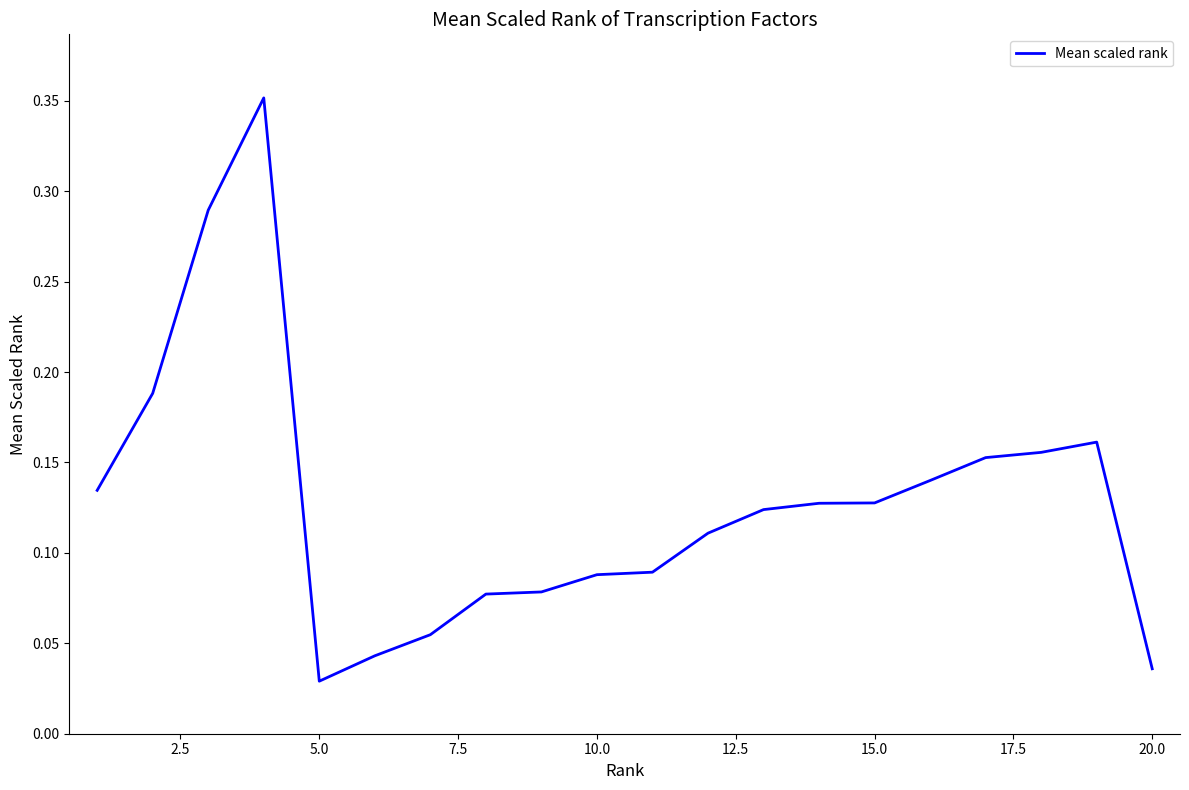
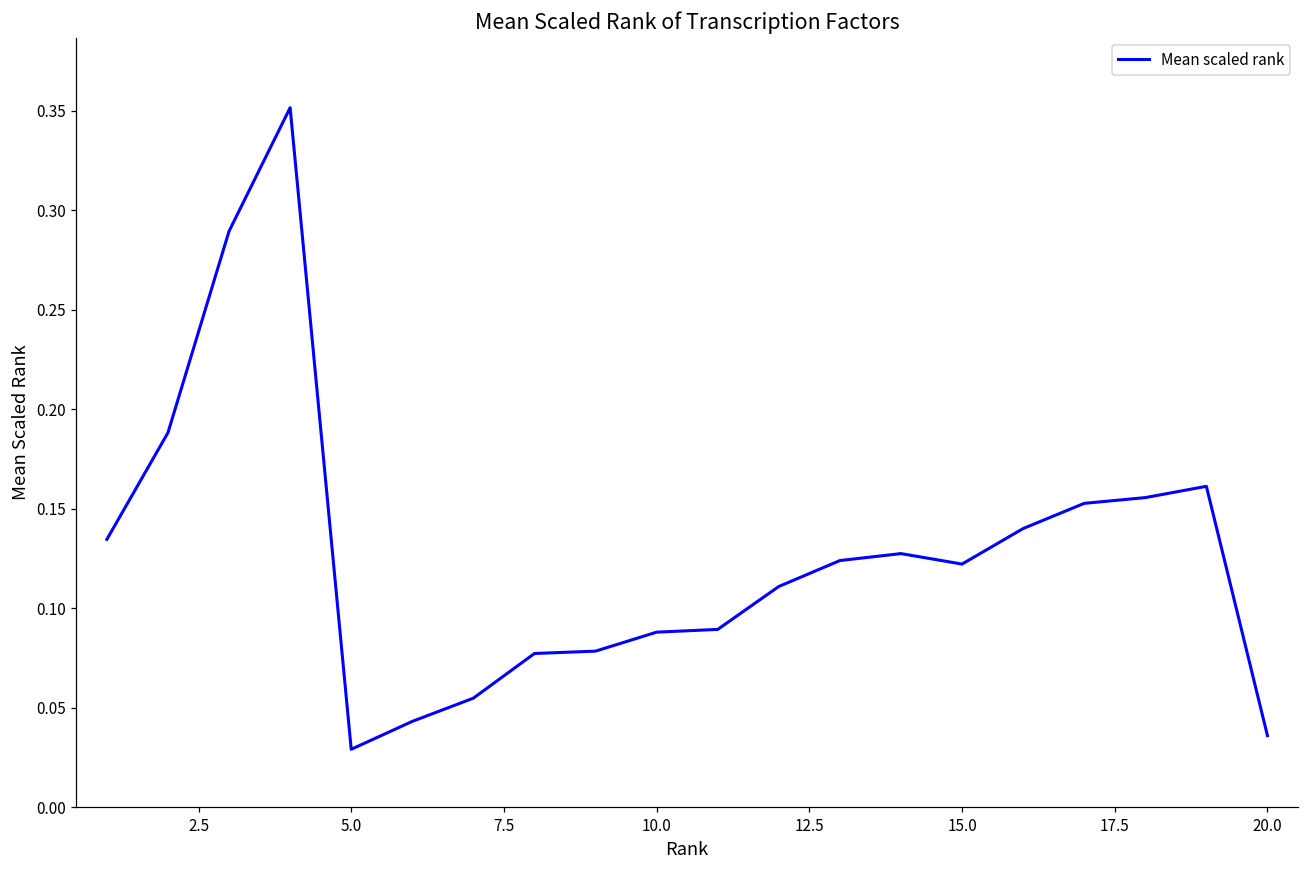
15.0: 0.128 -> 0.122
